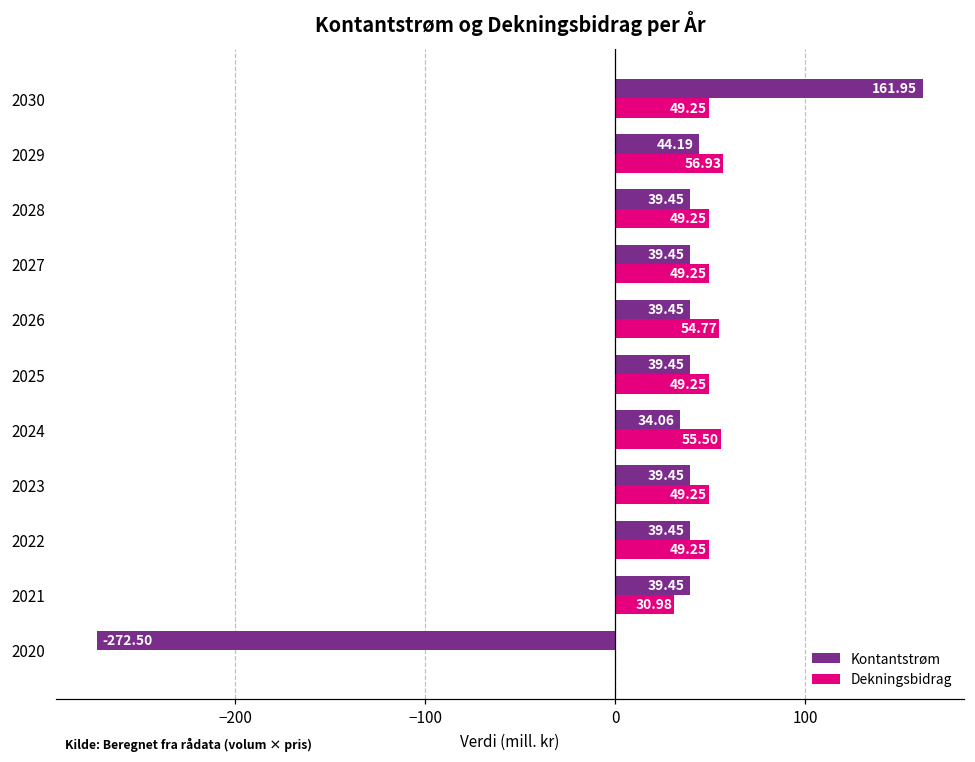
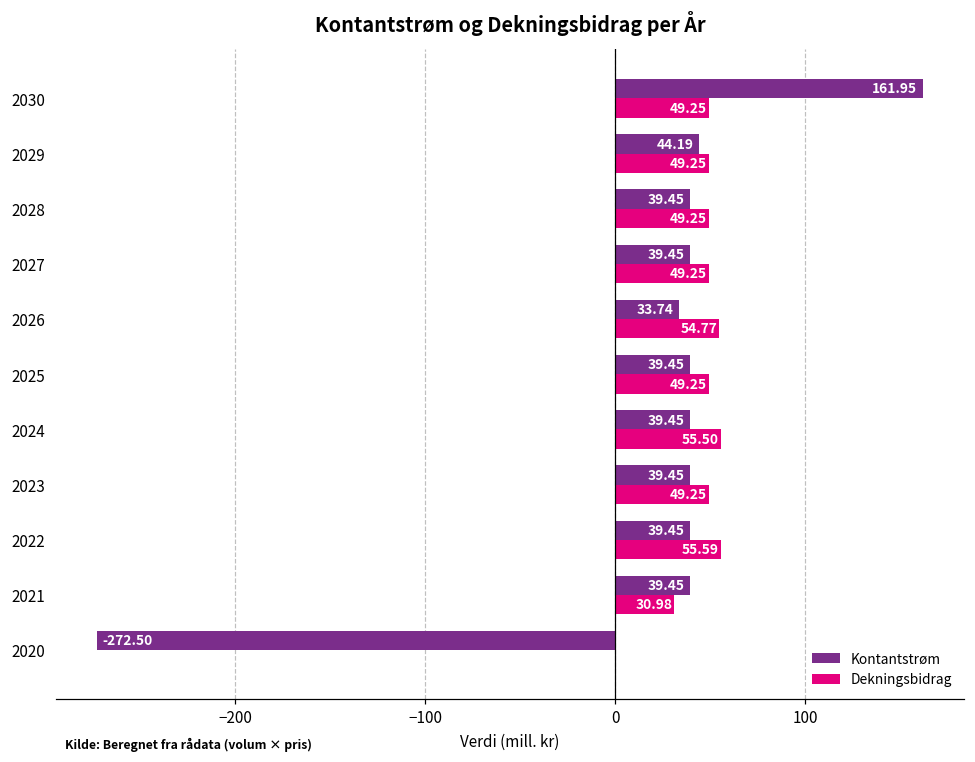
Dekningsbidrag, 2029: 56.93 -> 49.25
Kontantstrøm, 2026: 39.45 -> 33.74
Kontantstrøm, 2024: 34.06 -> 39.45
Dekningsbidrag, 2022: 49.25 -> 55.59
